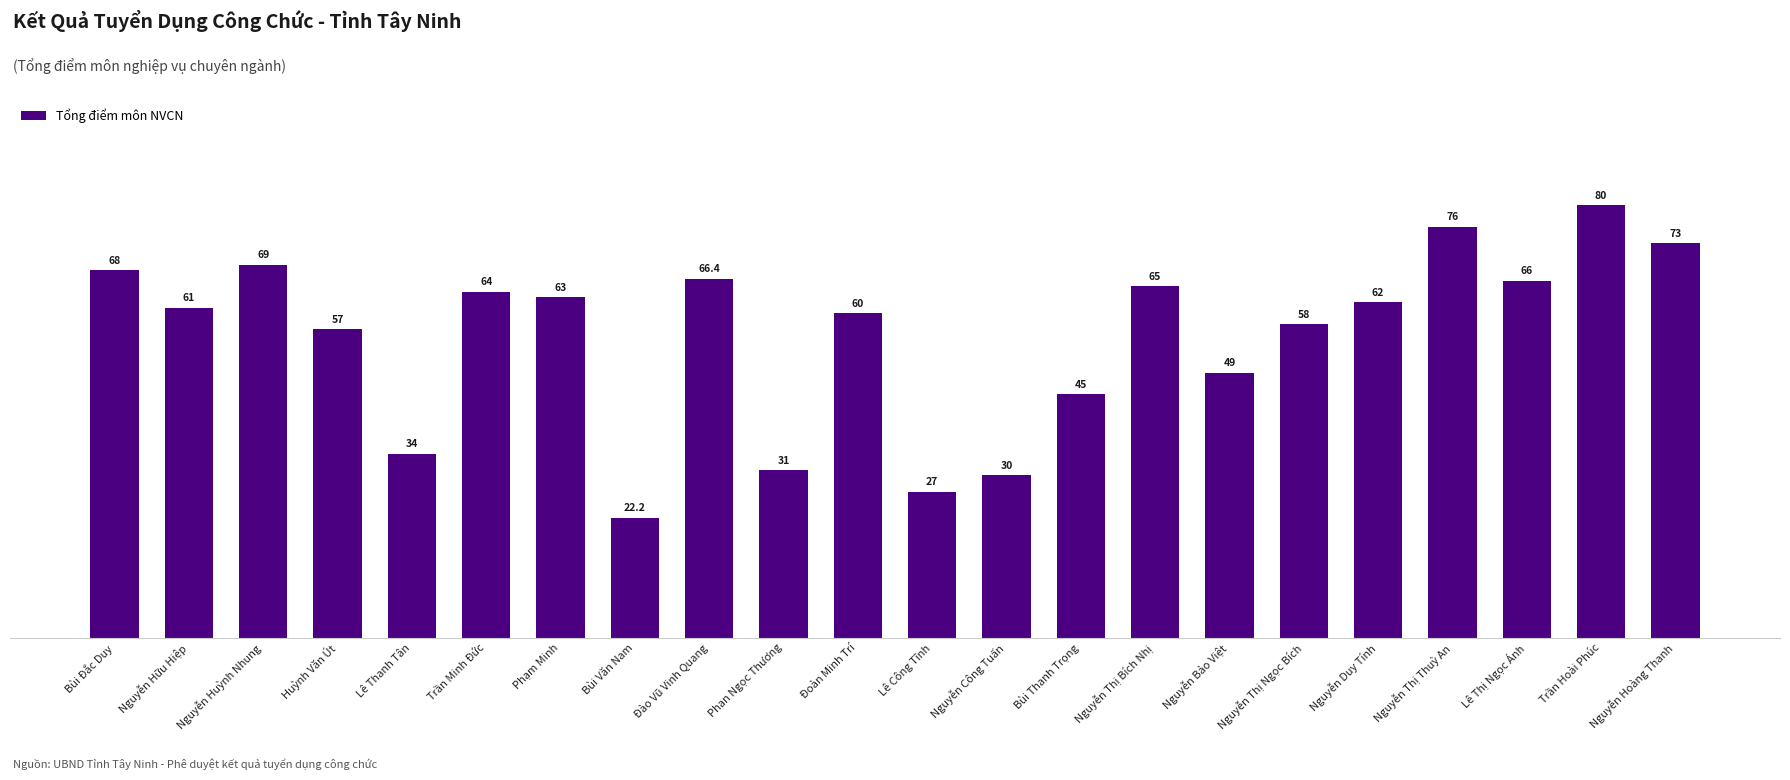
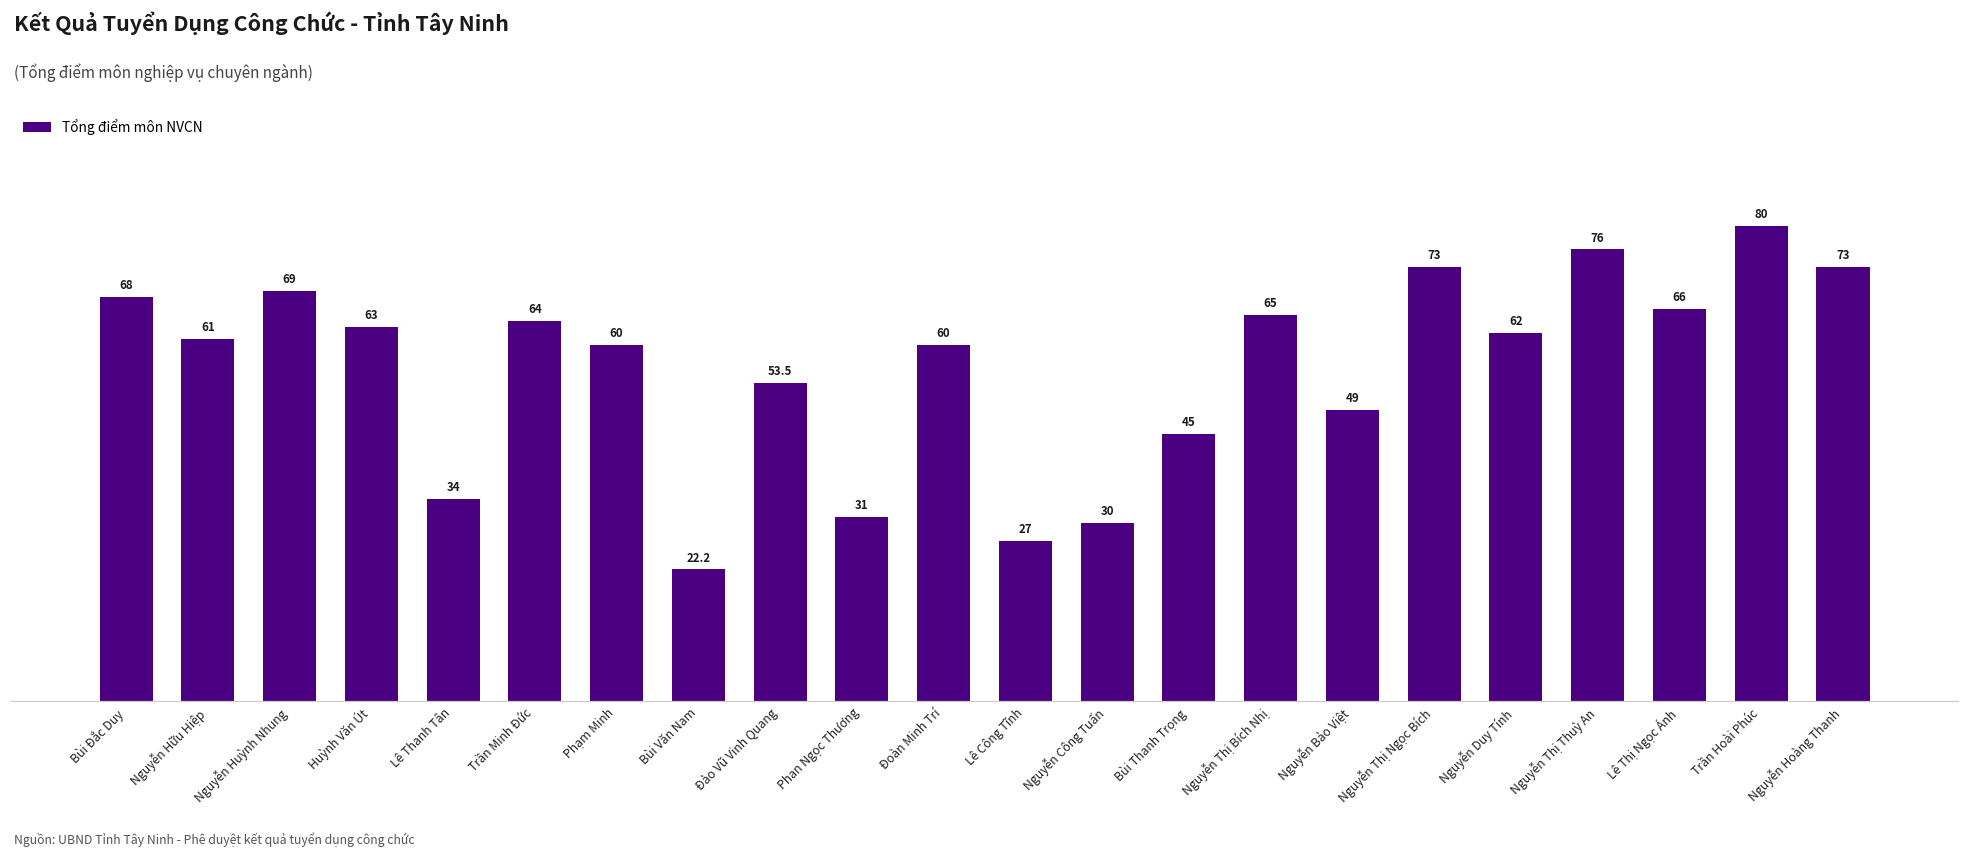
Huỳnh Văn Út: 57 -> 63
Phạm Minh: 63 -> 60
Đào Vũ Vinh Quang: 66.4 -> 53.5
Nguyễn Thị Ngọc Bích: 58 -> 73
